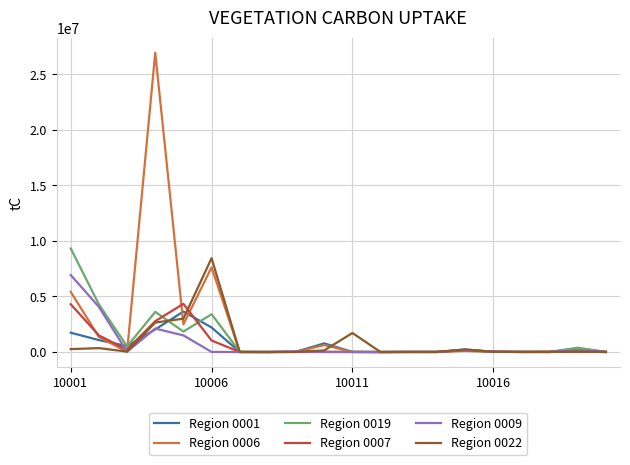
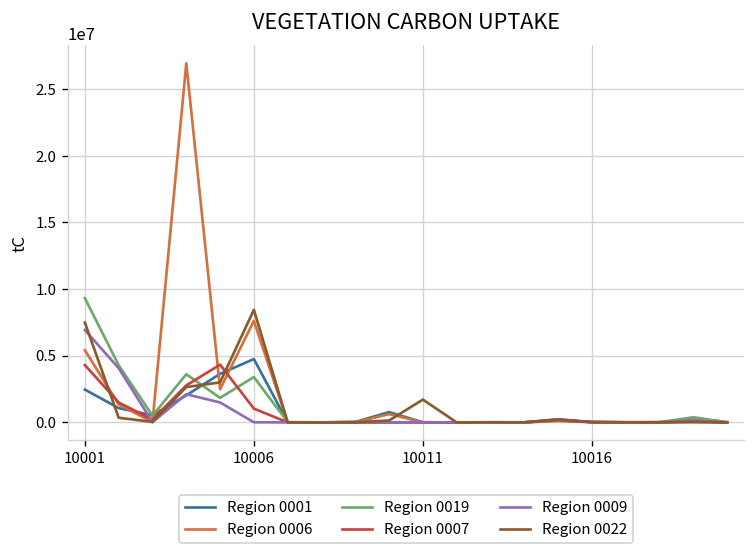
Region 0001, 10001: 1700000 -> 2500000
Region 0022, 10001: 300000 -> 7500000
Region 0001, 10006: 2200000 -> 4800000
